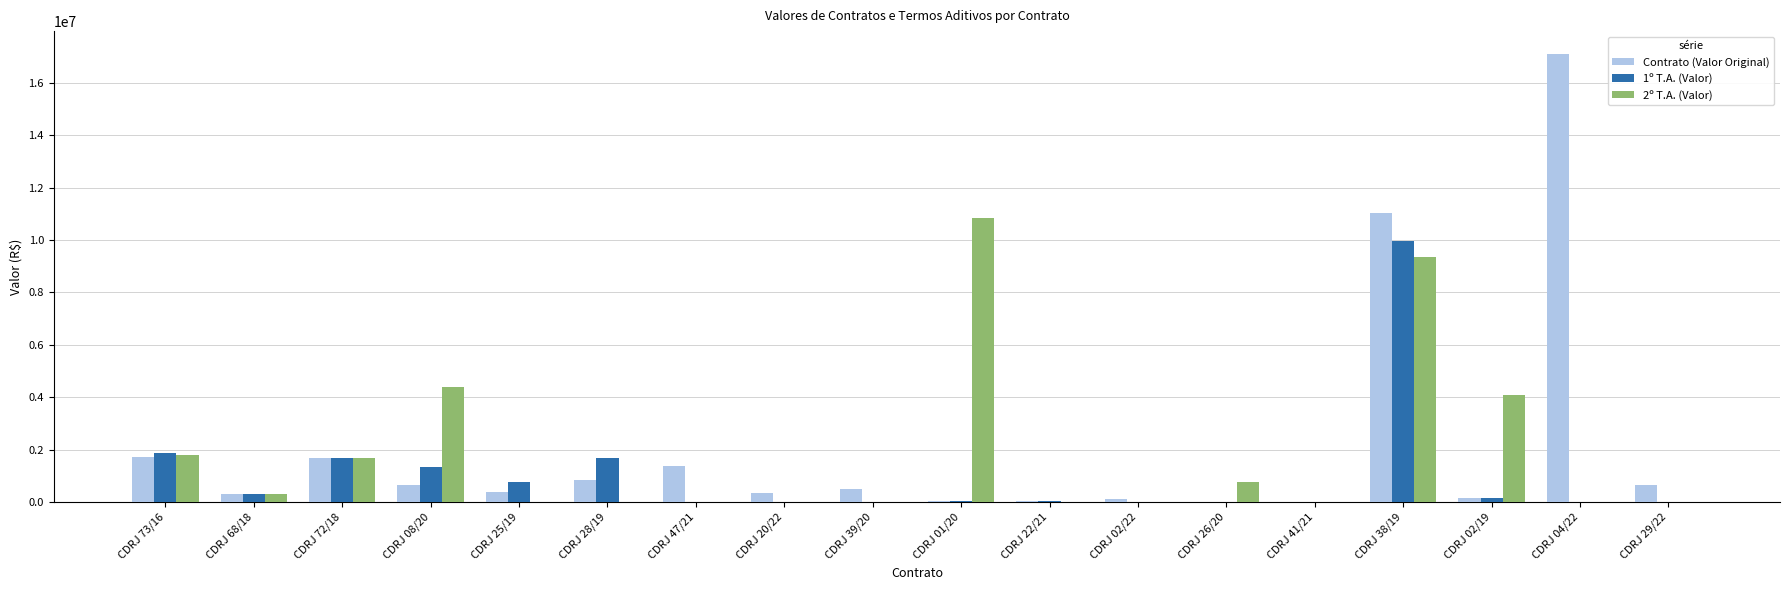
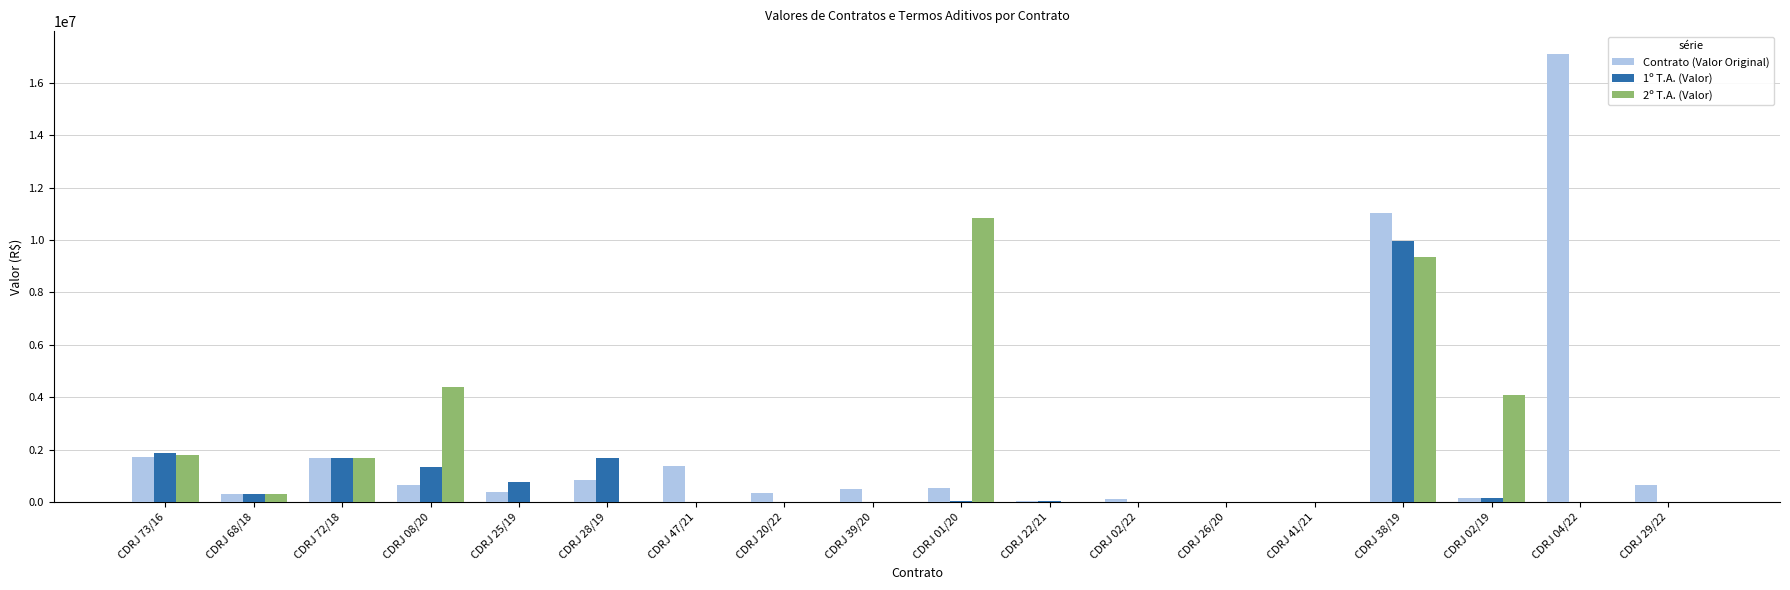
Contrato (Valor Original), CDRJ 01/20: 0 -> 500000
2º T.A. (Valor), CDRJ 26/20: 800000 -> 0
